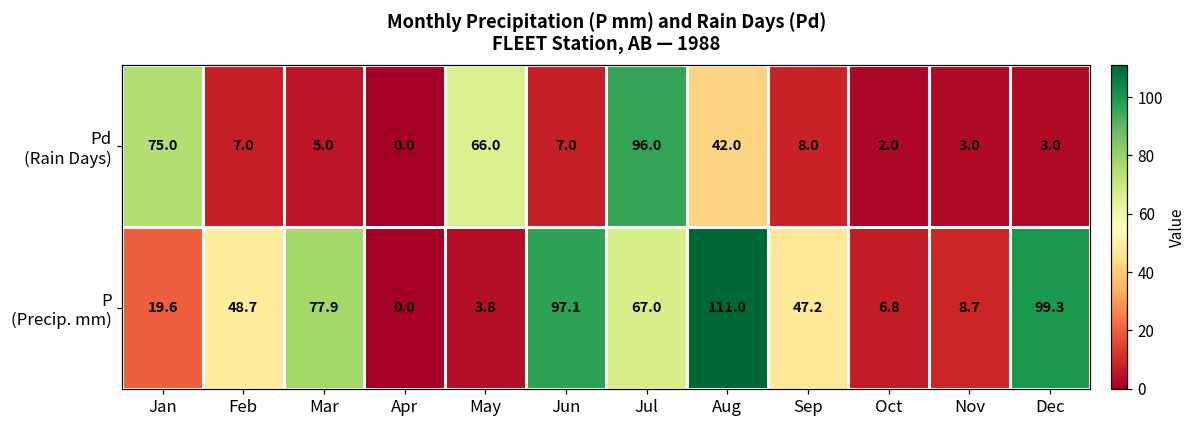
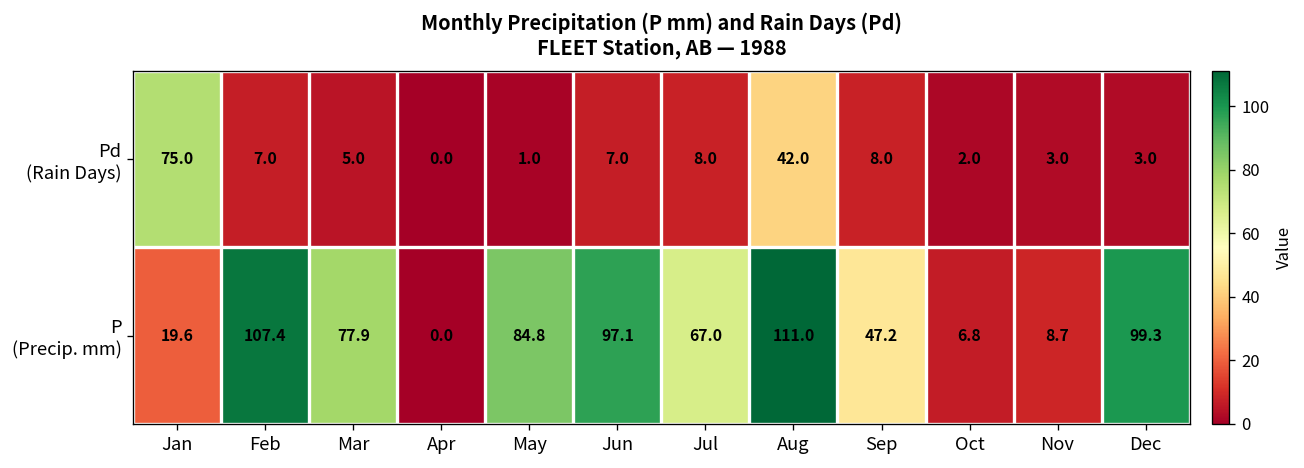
Pd (Rain Days), May: 66.0 -> 1.0
Pd (Rain Days), Jul: 96.0 -> 8.0
P (Precip. mm), Feb: 48.7 -> 107.4
P (Precip. mm), May: 3.8 -> 84.8
